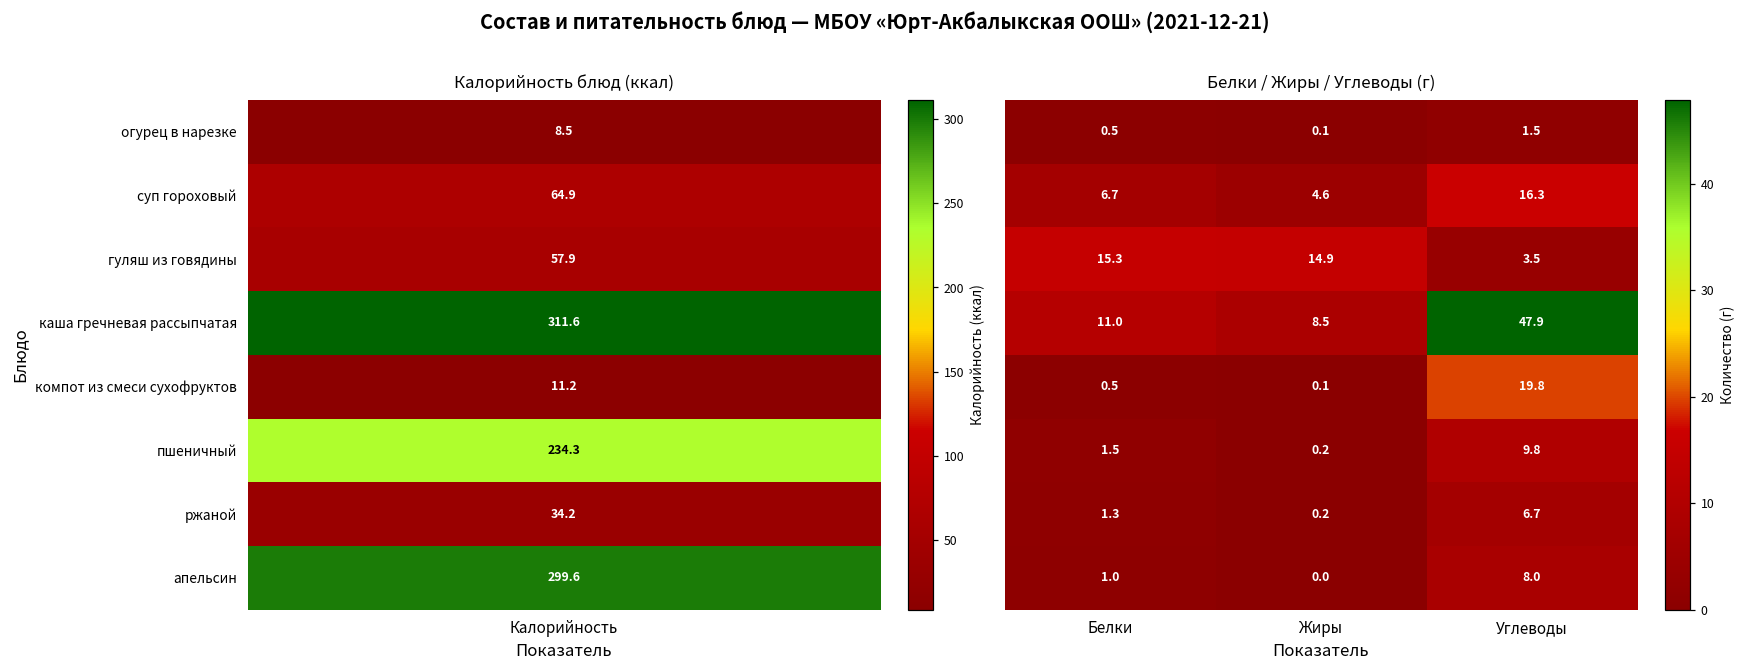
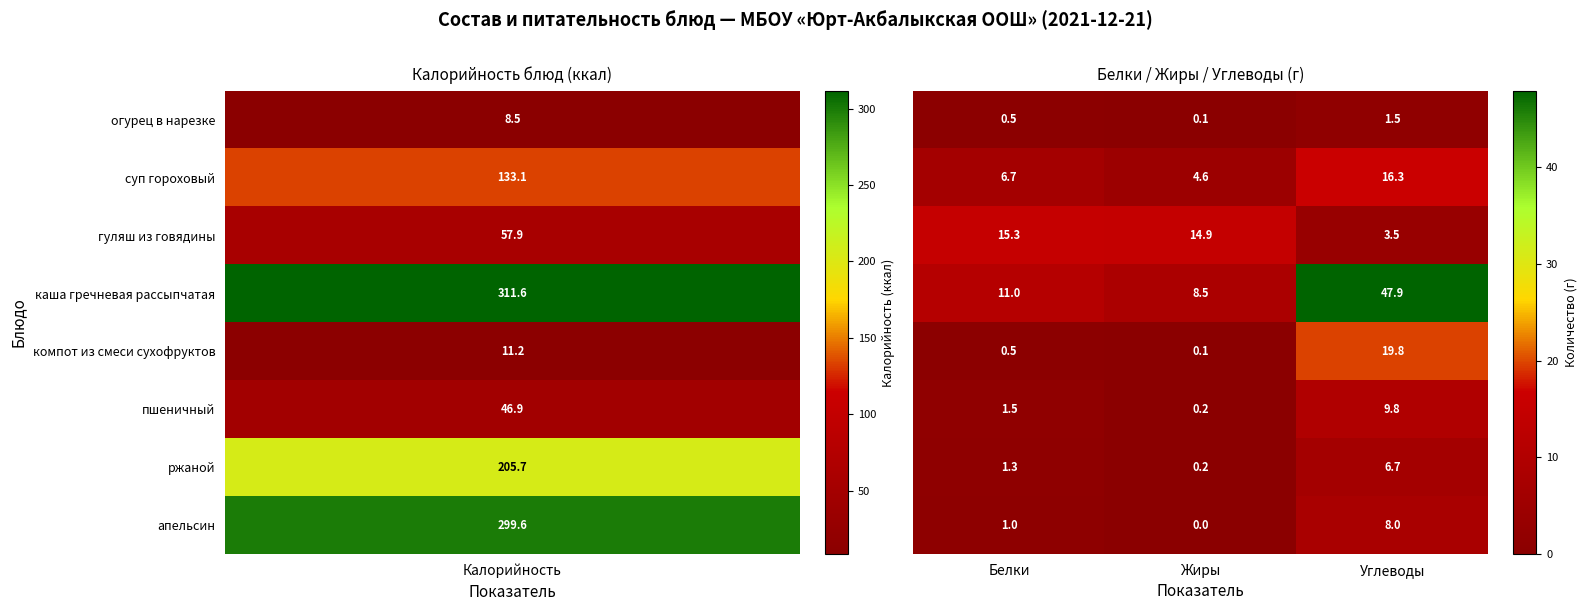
Калорийность блюд (ккал), суп гороховый, Калорийность: 64.9 -> 133.1
Калорийность блюд (ккал), пшеничный, Калорийность: 234.3 -> 46.9
Калорийность блюд (ккал), ржаной, Калорийность: 34.2 -> 205.7
